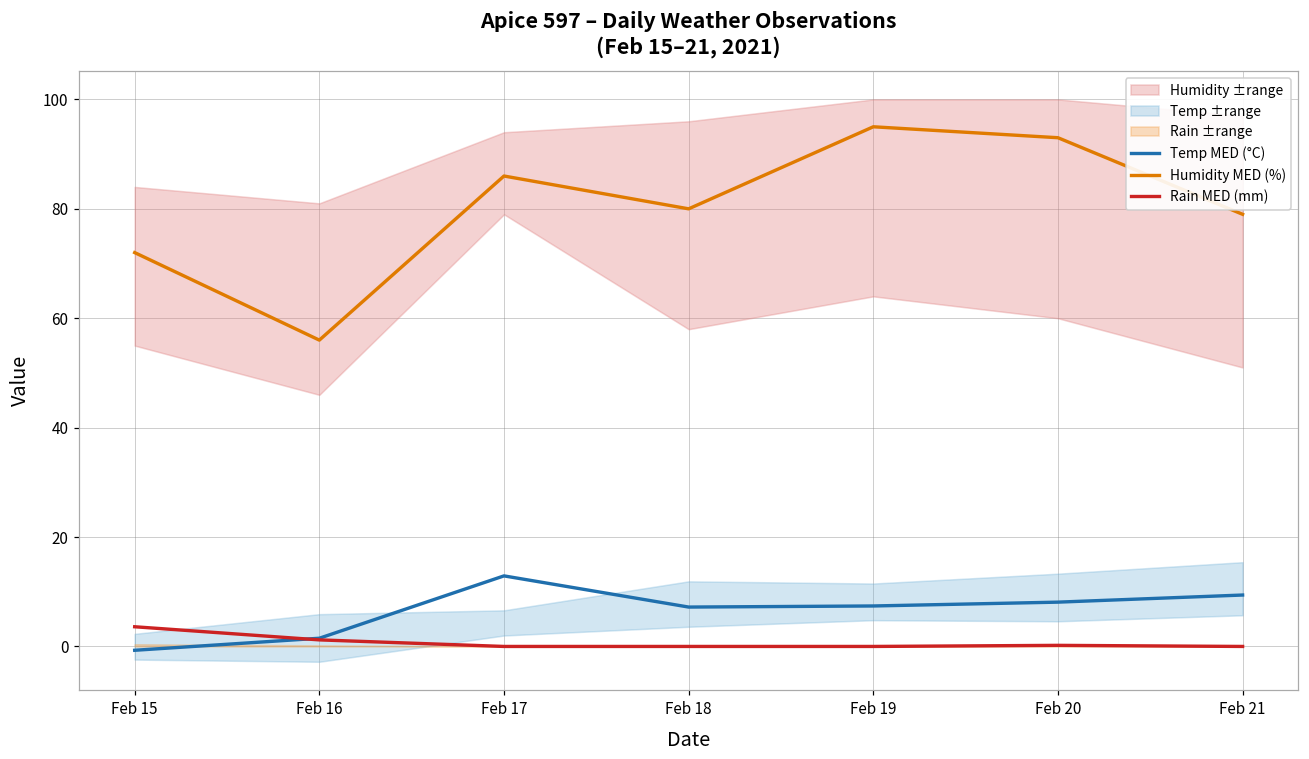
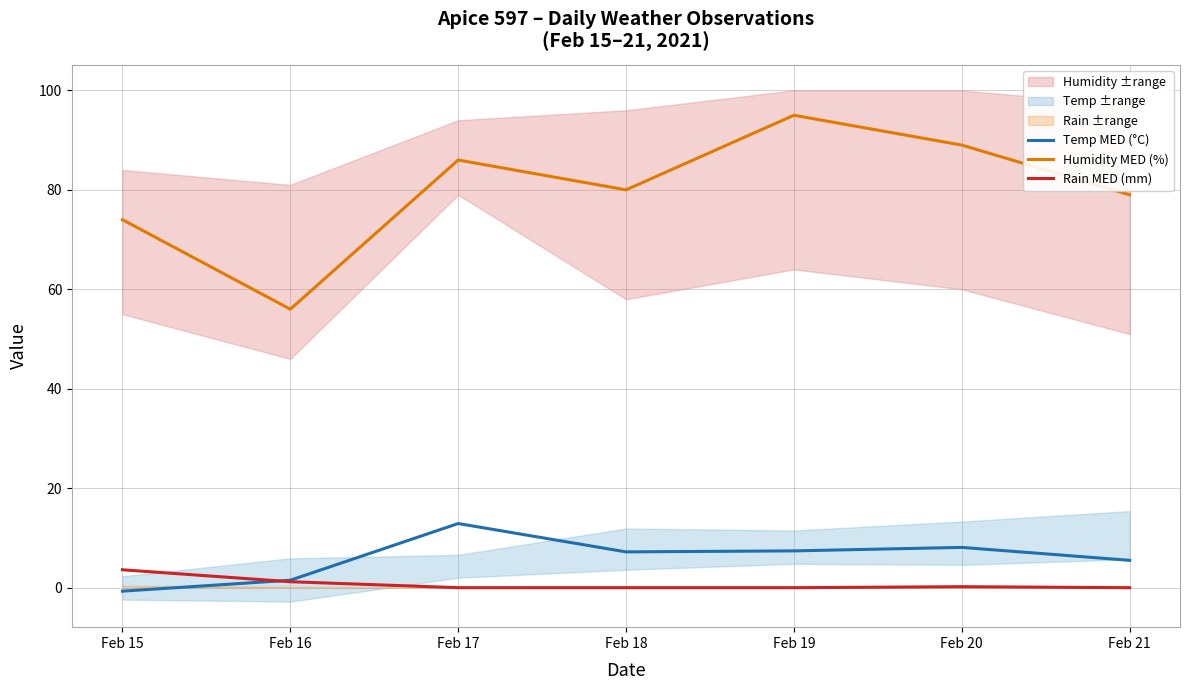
Humidity MED (%), Feb 15: 72 -> 74
Humidity MED (%), Feb 20: 93 -> 89
Temp MED (°C), Feb 21: 9 -> 6
